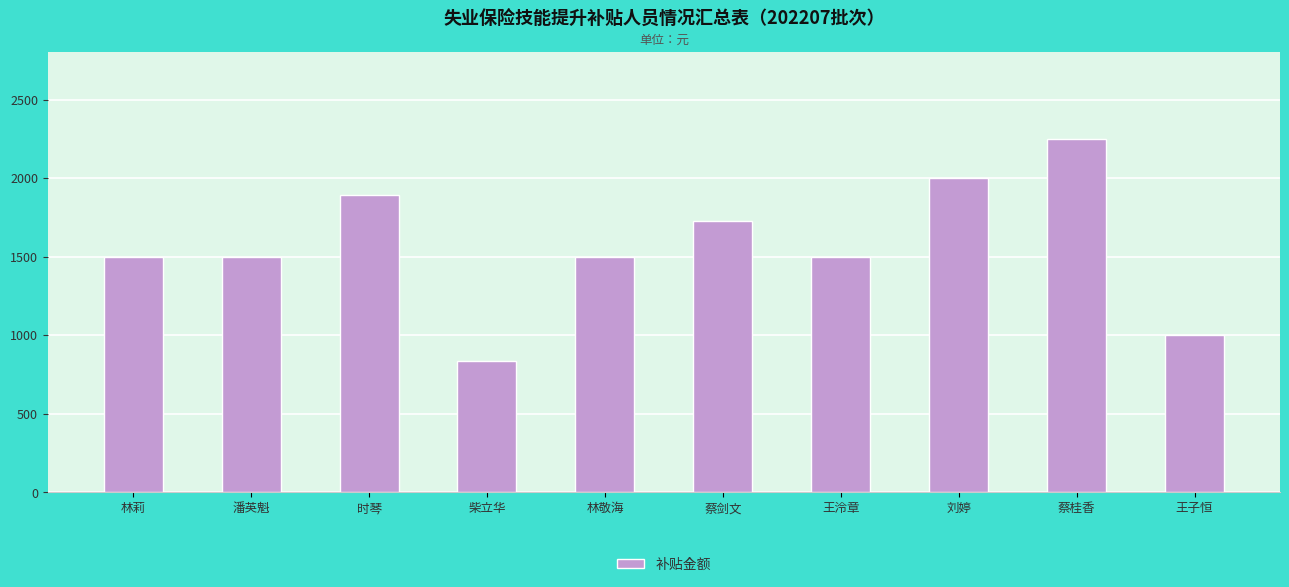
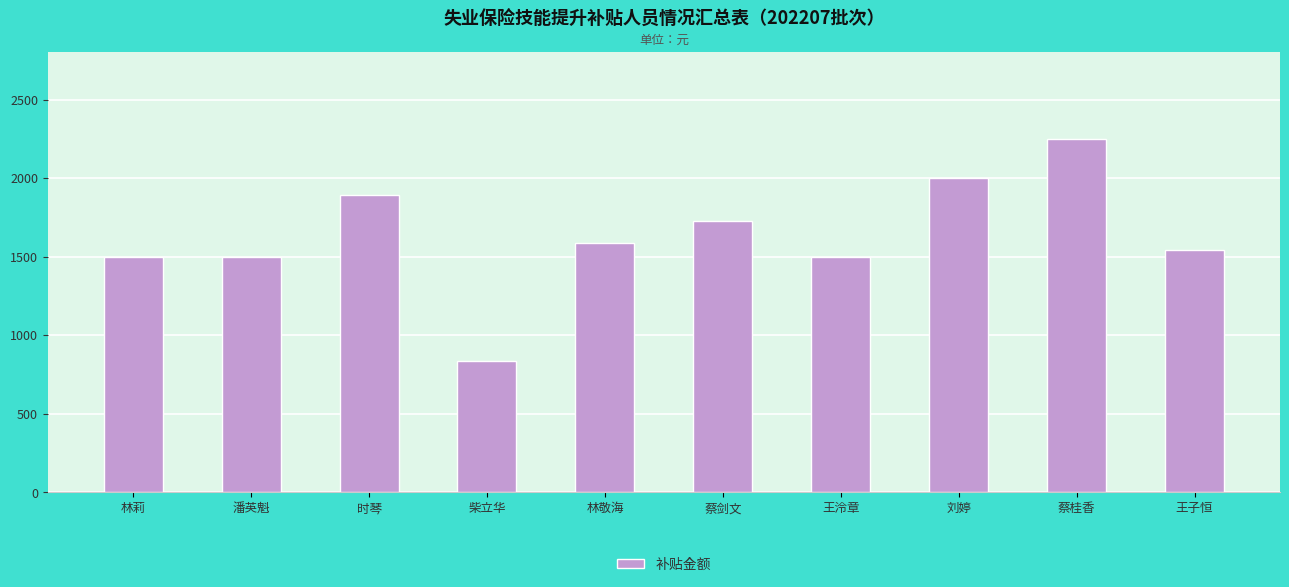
林敬海: 1500 -> 1590
王子恒: 1000 -> 1540
